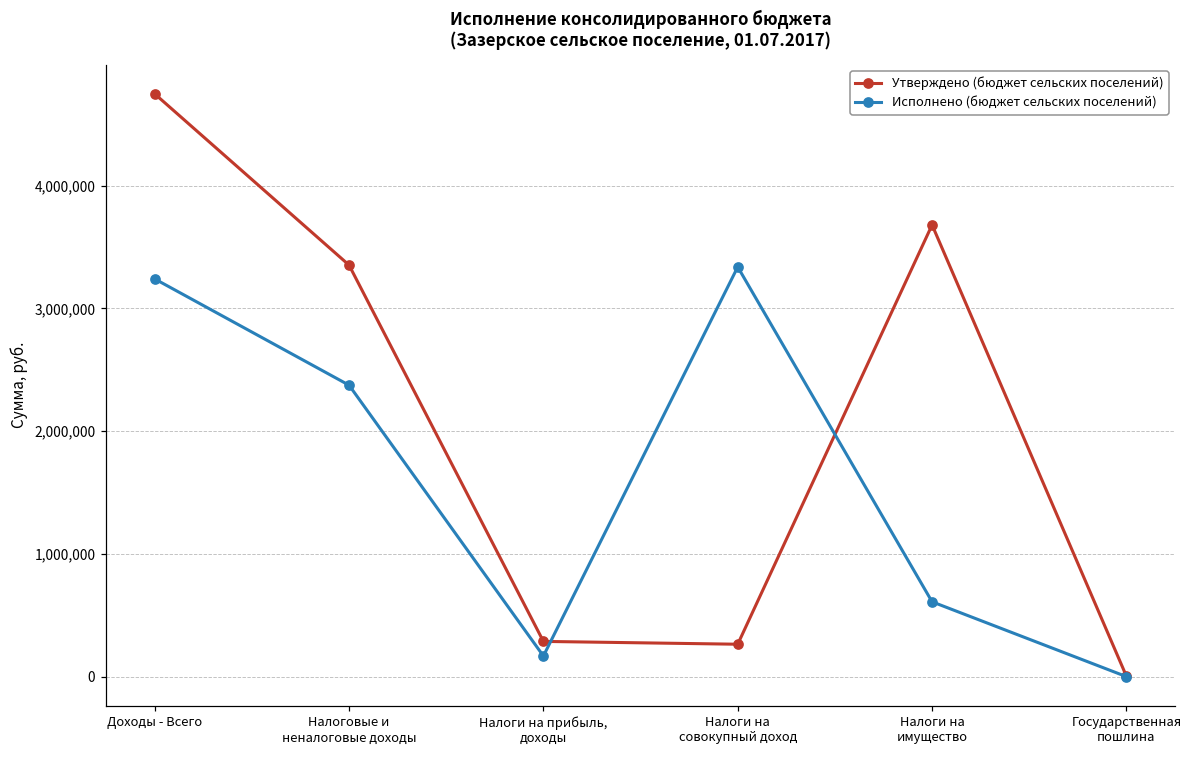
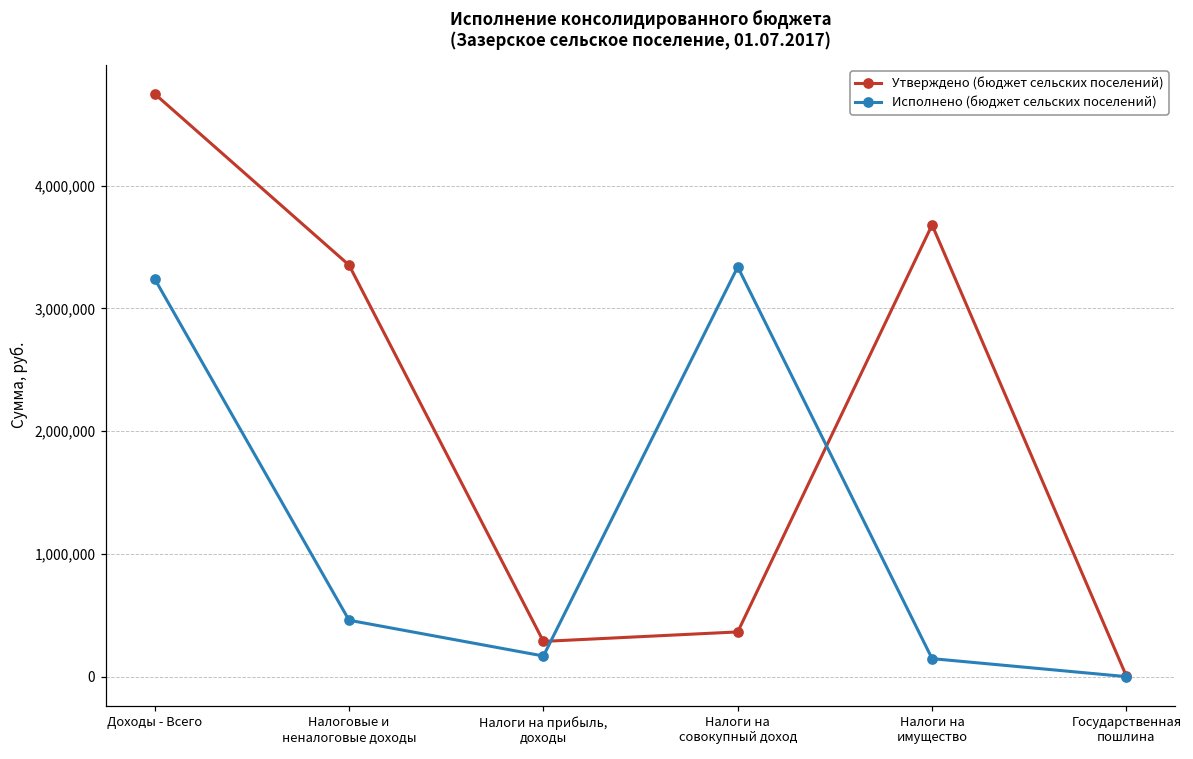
Исполнено (бюджет сельских поселений), Налоговые и неналоговые доходы: 2,370,000 -> 460,000
Утверждено (бюджет сельских поселений), Налоги на совокупный доход: 270,000 -> 370,000
Исполнено (бюджет сельских поселений), Налоги на имущество: 610,000 -> 150,000
